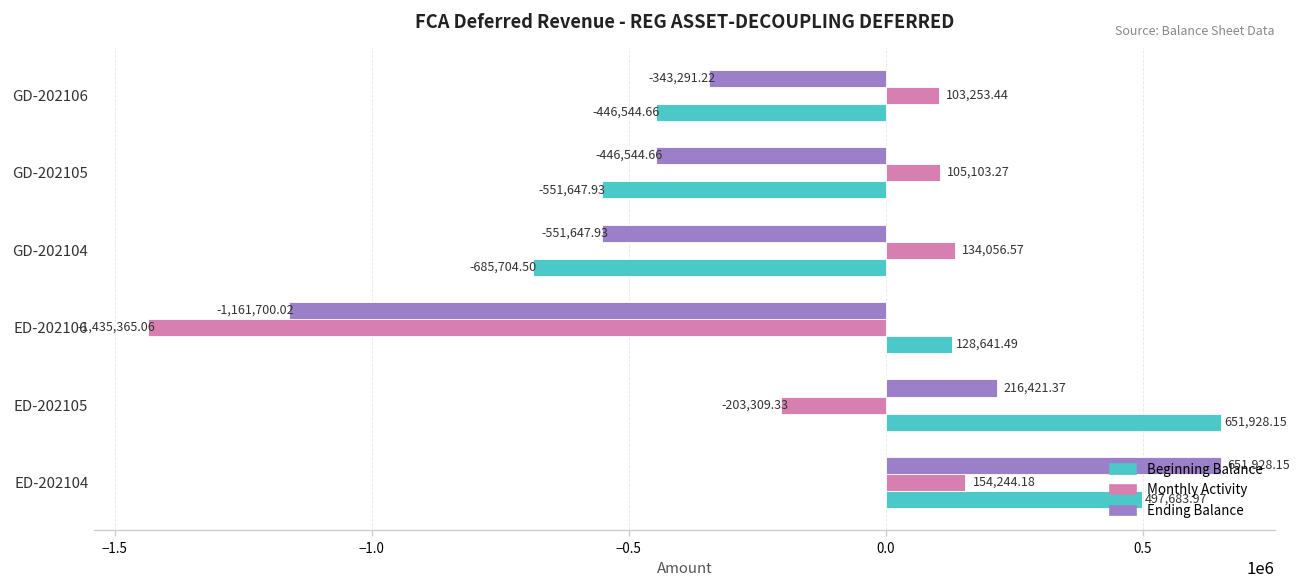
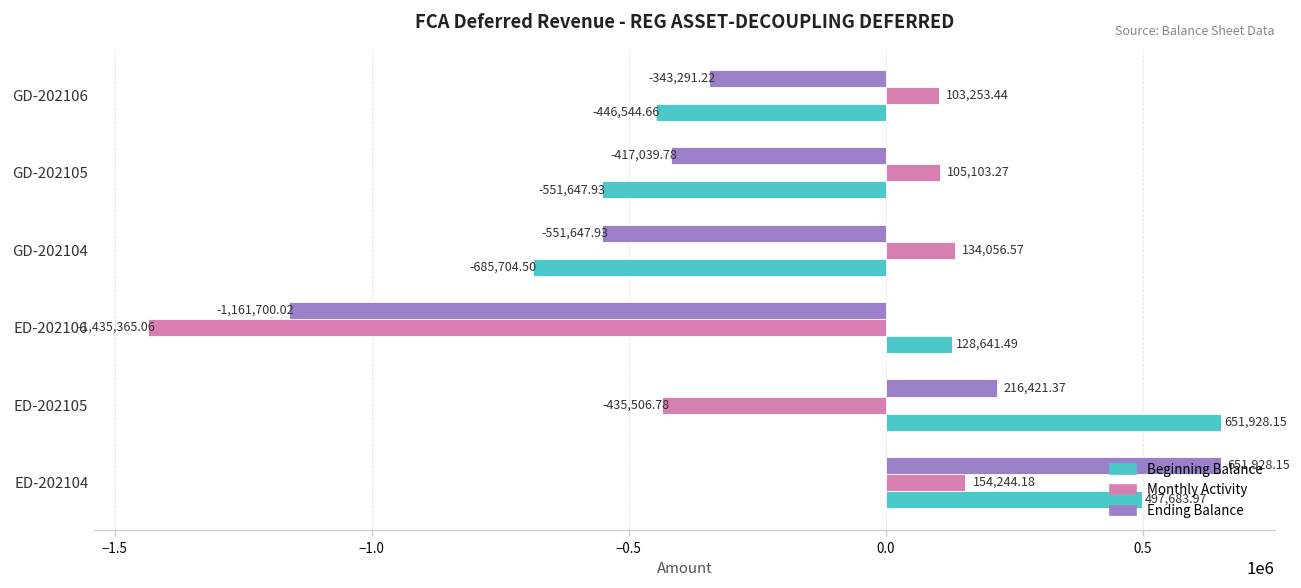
Ending Balance, GD-202105: -446,544.66 -> -417,039.78
Monthly Activity, ED-202105: -203,309.33 -> -435,506.78
